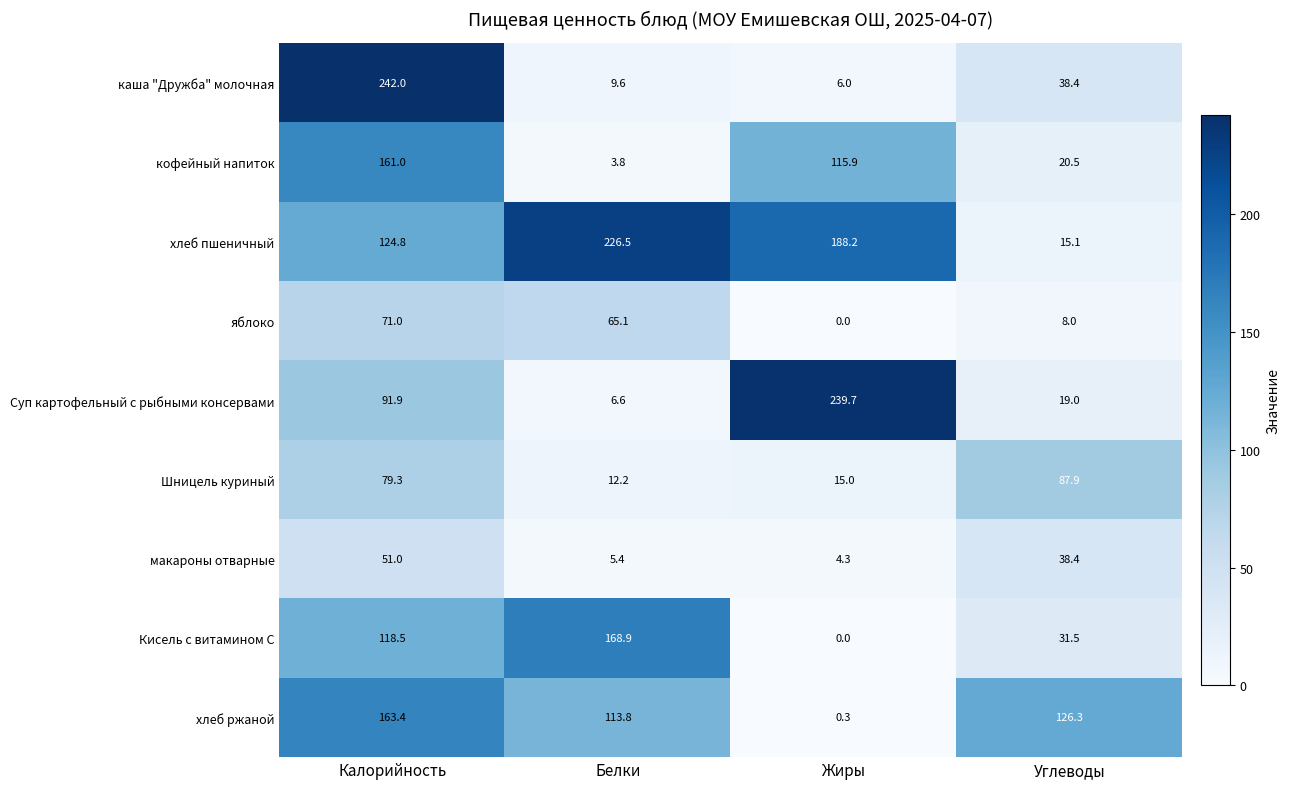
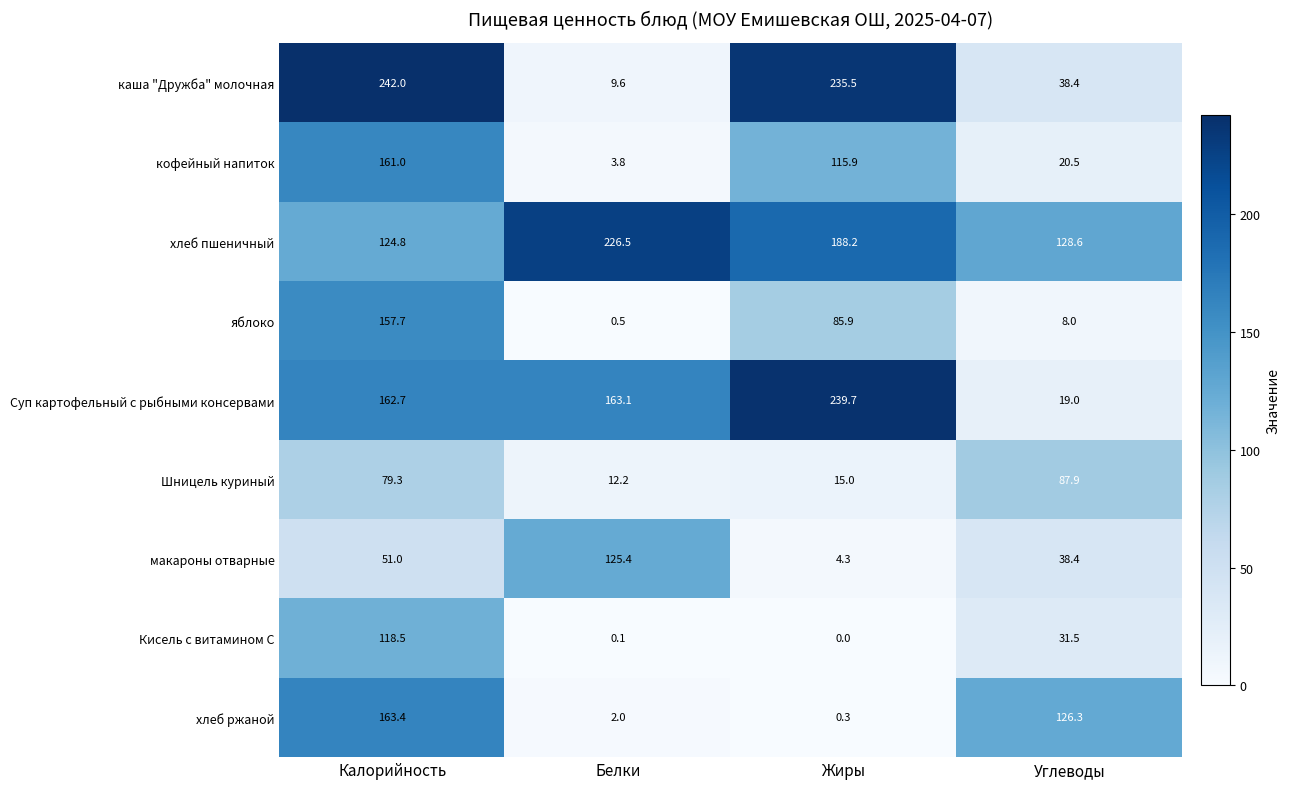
каша "Дружба" молочная, Жиры: 6.0 -> 235.5
хлеб пшеничный, Углеводы: 15.1 -> 128.6
яблоко, Калорийность: 71.0 -> 157.7
яблоко, Белки: 65.1 -> 0.5
яблоко, Жиры: 0.0 -> 85.9
Суп картофельный с рыбными консервами, Калорийность: 91.9 -> 162.7
Суп картофельный с рыбными консервами, Белки: 6.6 -> 163.1
макароны отварные, Белки: 5.4 -> 125.4
Кисель с витамином С, Белки: 168.9 -> 0.1
хлеб ржаной, Белки: 113.8 -> 2.0
